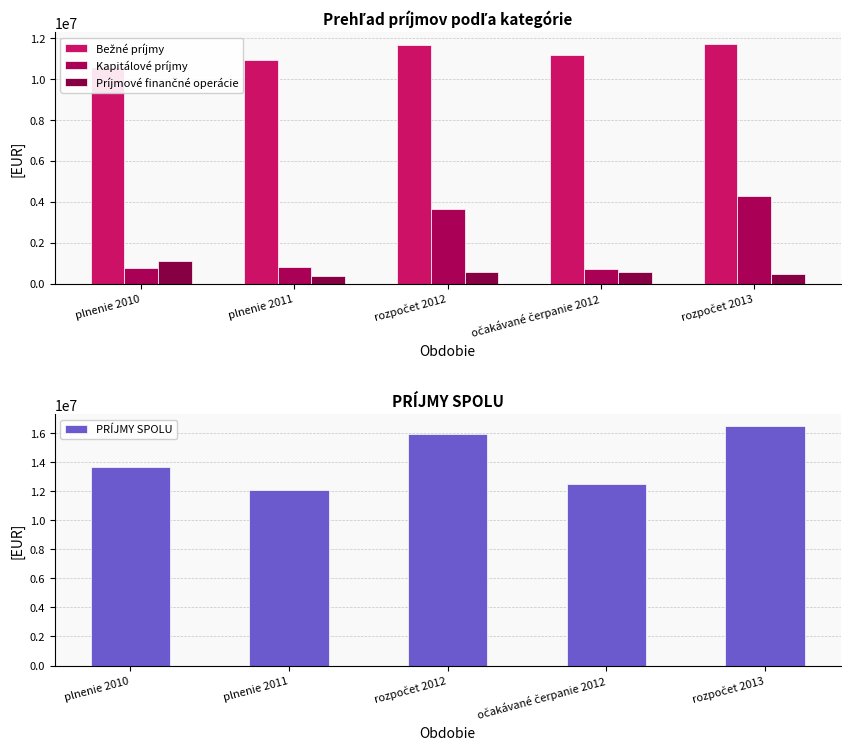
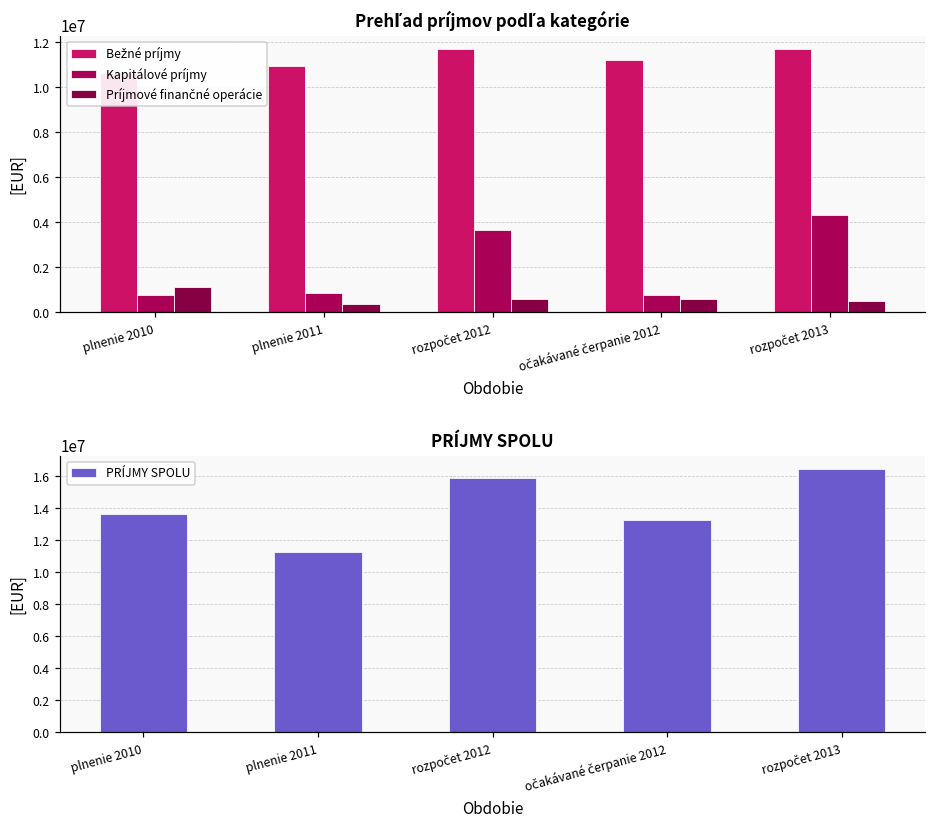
PRÍJMY SPOLU, plnenie 2011: 12100000 -> 11200000
PRÍJMY SPOLU, očakávané čerpanie 2012: 12500000 -> 13300000
